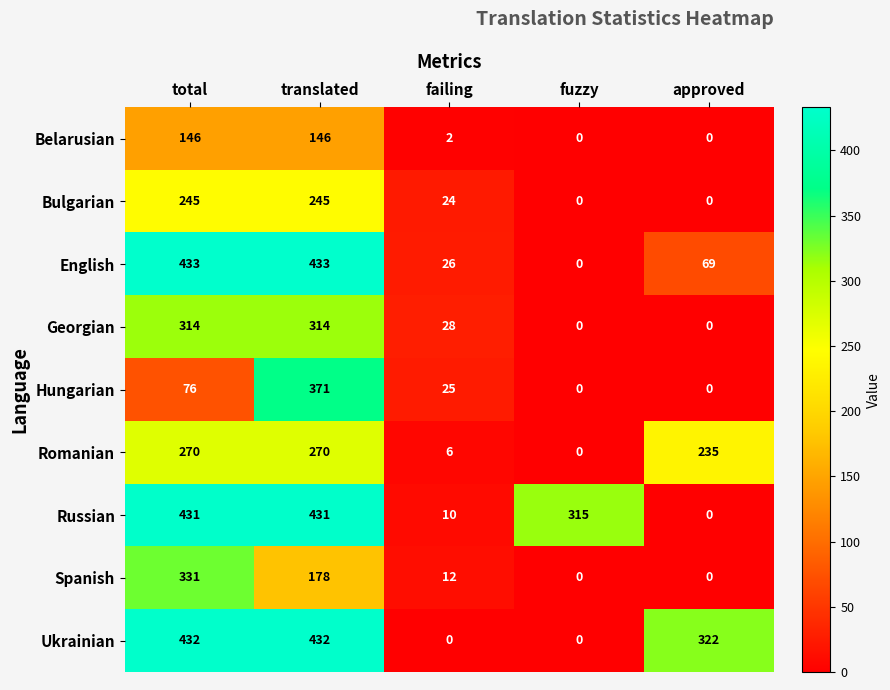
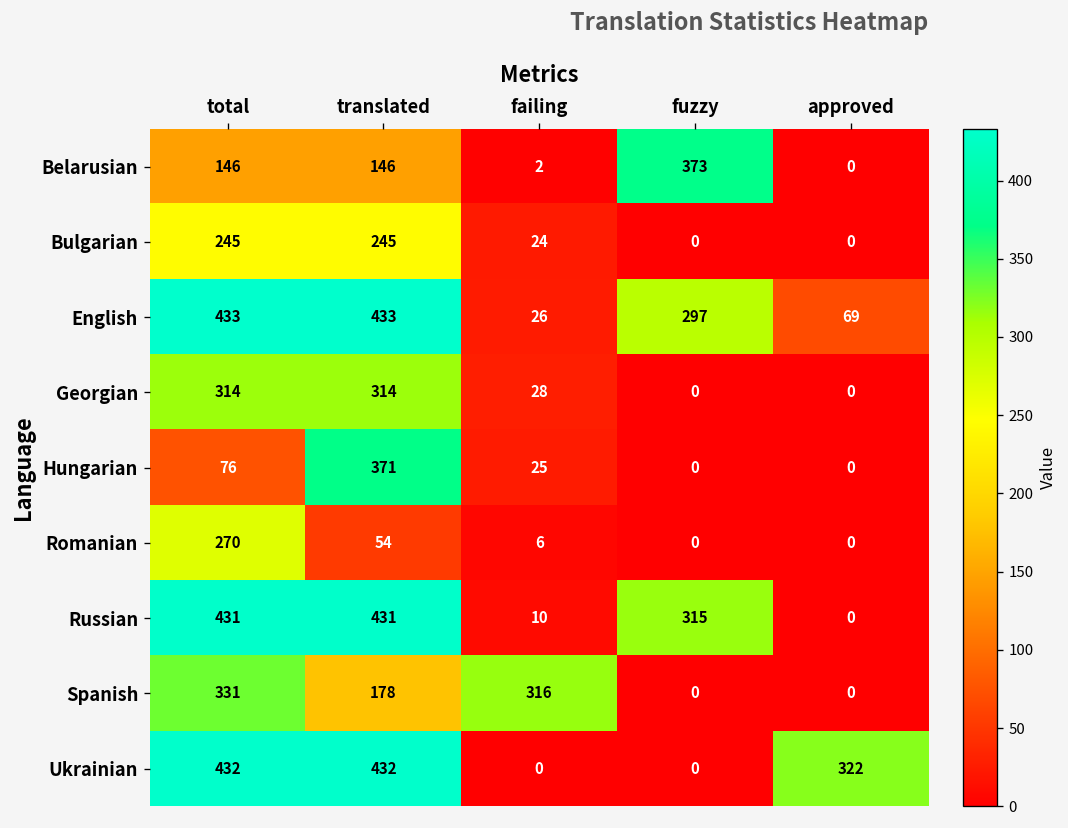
Belarusian, fuzzy: 0 -> 373
English, fuzzy: 0 -> 297
Romanian, translated: 270 -> 54
Romanian, approved: 235 -> 0
Spanish, failing: 12 -> 316
